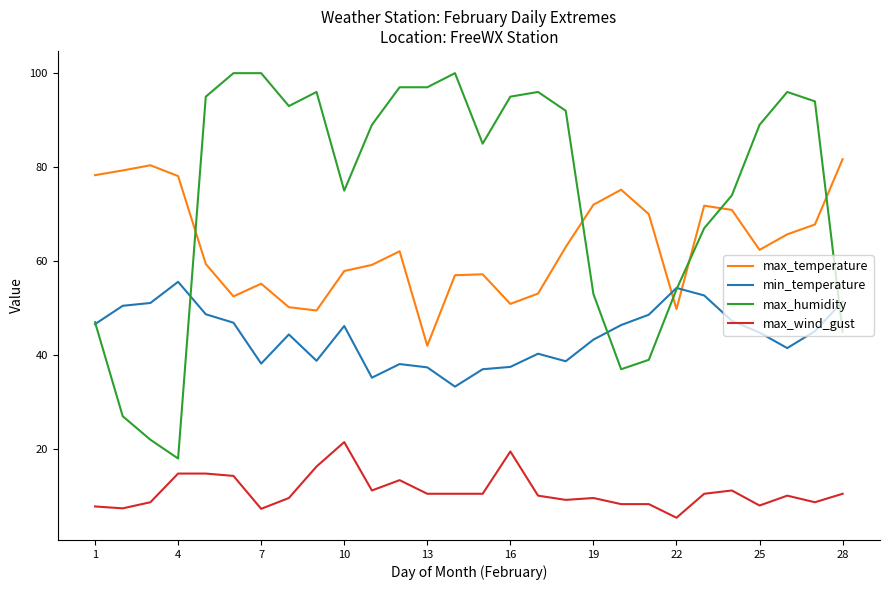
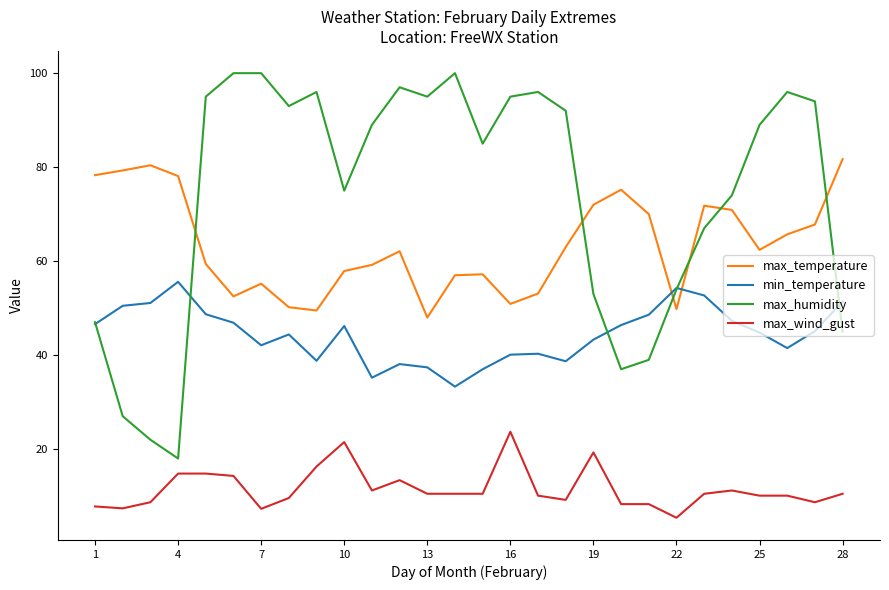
min_temperature, 7: 38 -> 42
max_temperature, 13: 42 -> 48
max_humidity, 13: 97 -> 95
min_temperature, 16: 38 -> 40
max_wind_gust, 16: 20 -> 24
max_wind_gust, 19: 10 -> 19
max_wind_gust, 25: 8 -> 10
